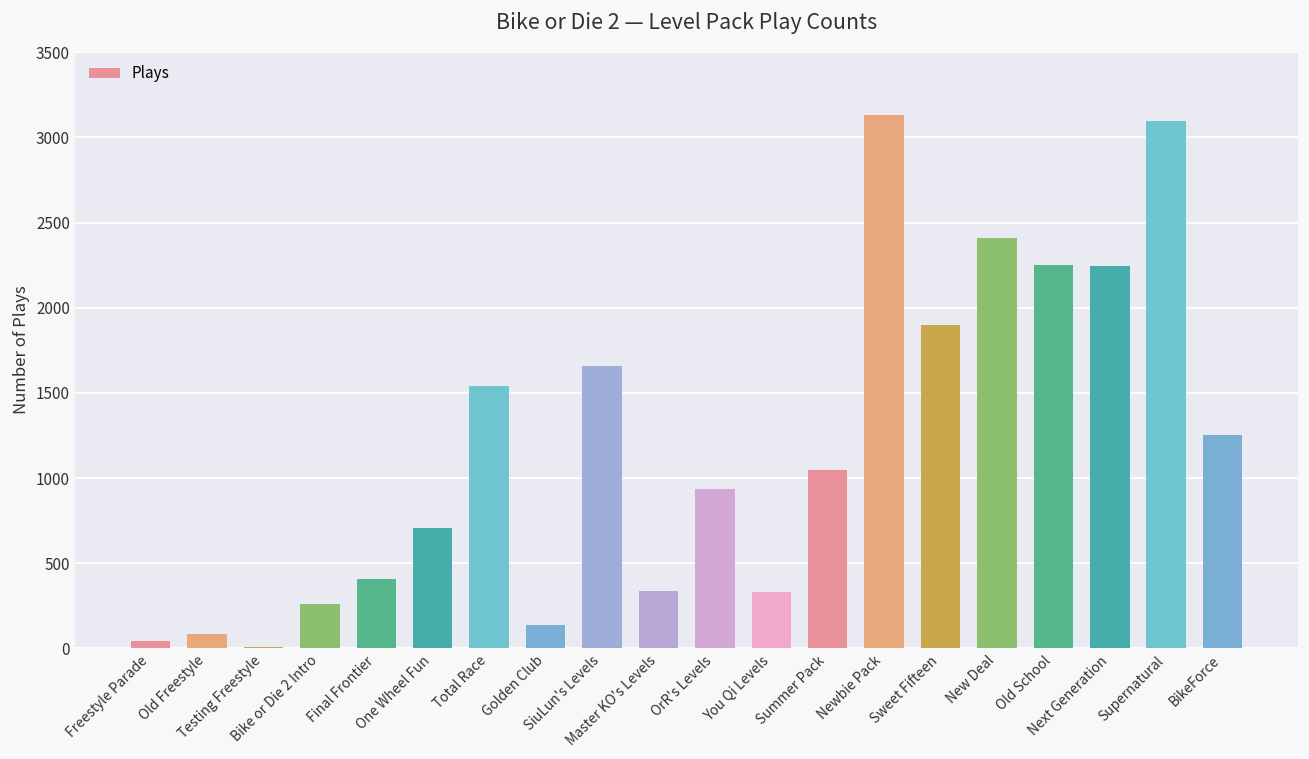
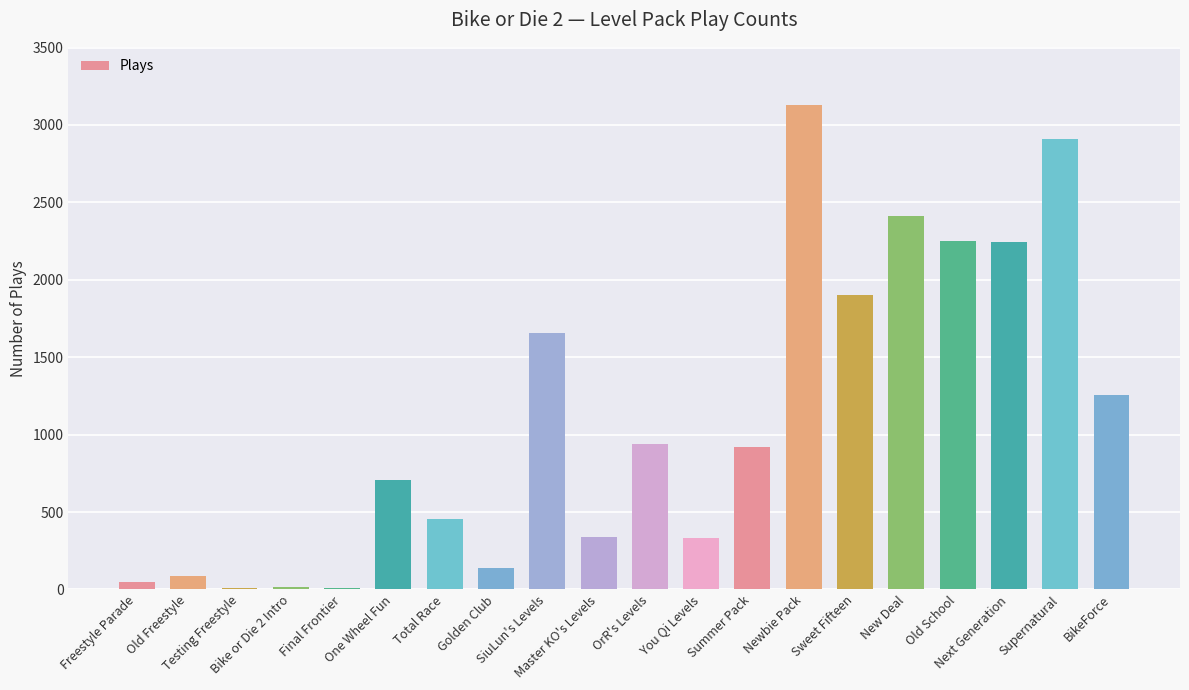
Bike or Die 2 Intro: 260 -> 20
Final Frontier: 410 -> 10
Total Race: 1540 -> 450
Summer Pack: 1050 -> 920
Supernatural: 3100 -> 2910
